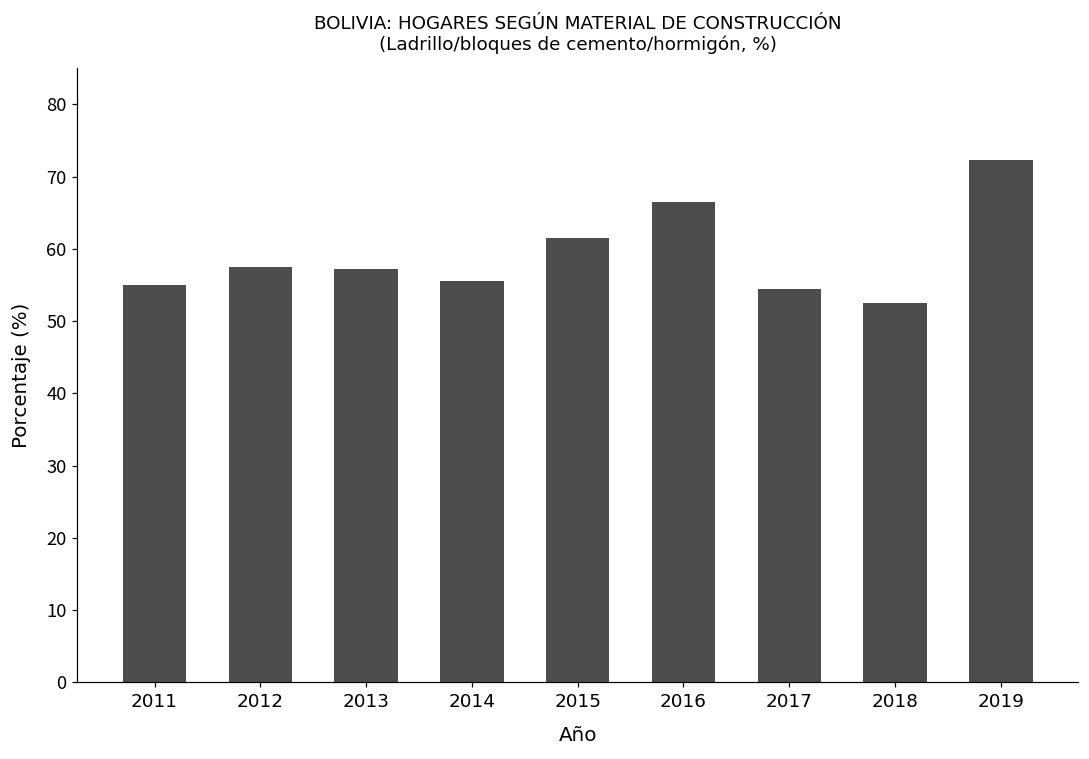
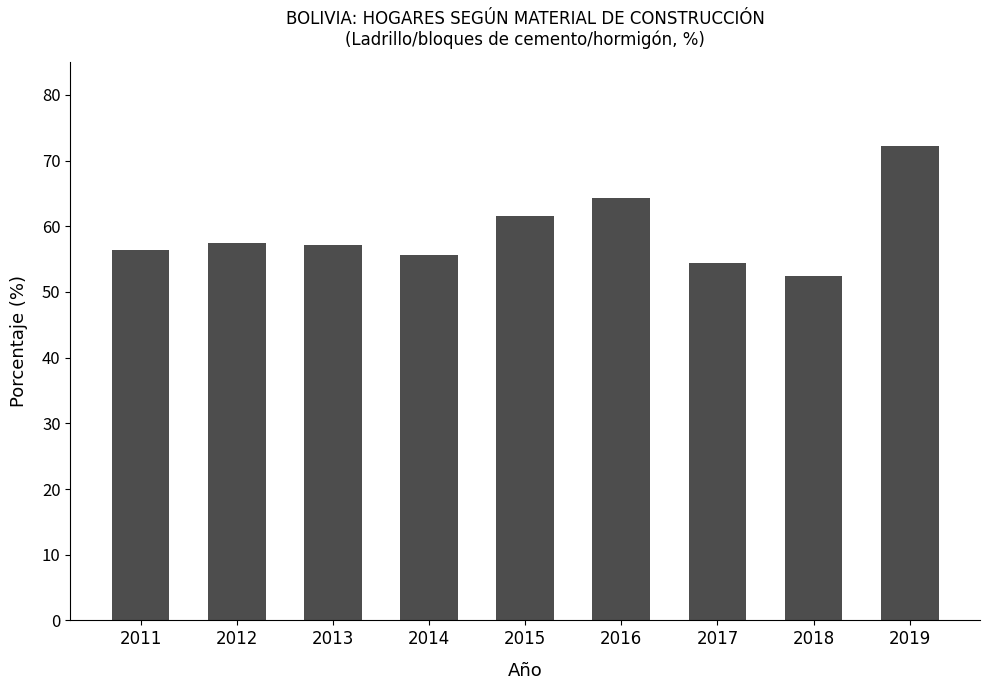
2011: 55 -> 56
2016: 66 -> 64
